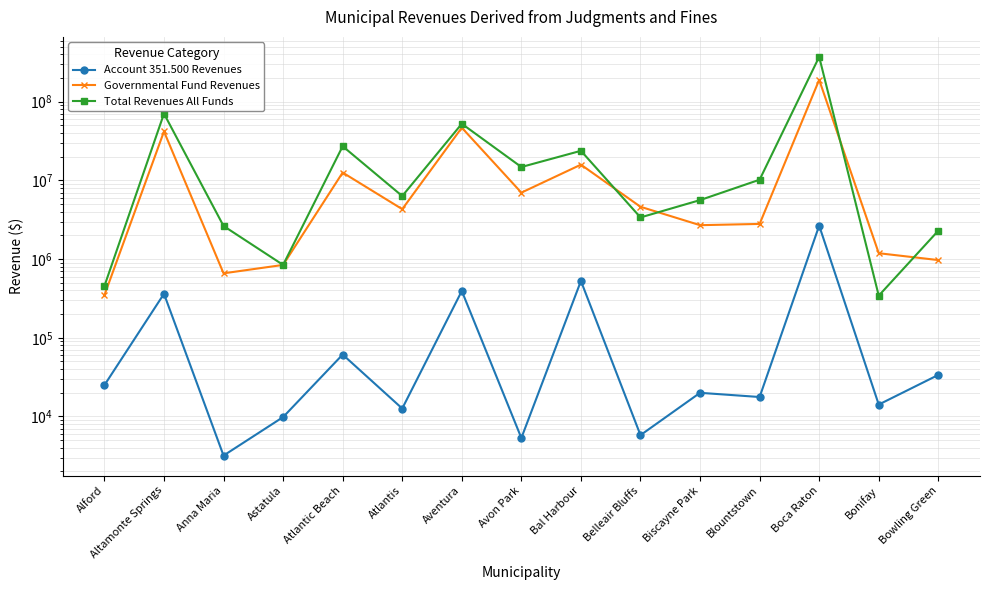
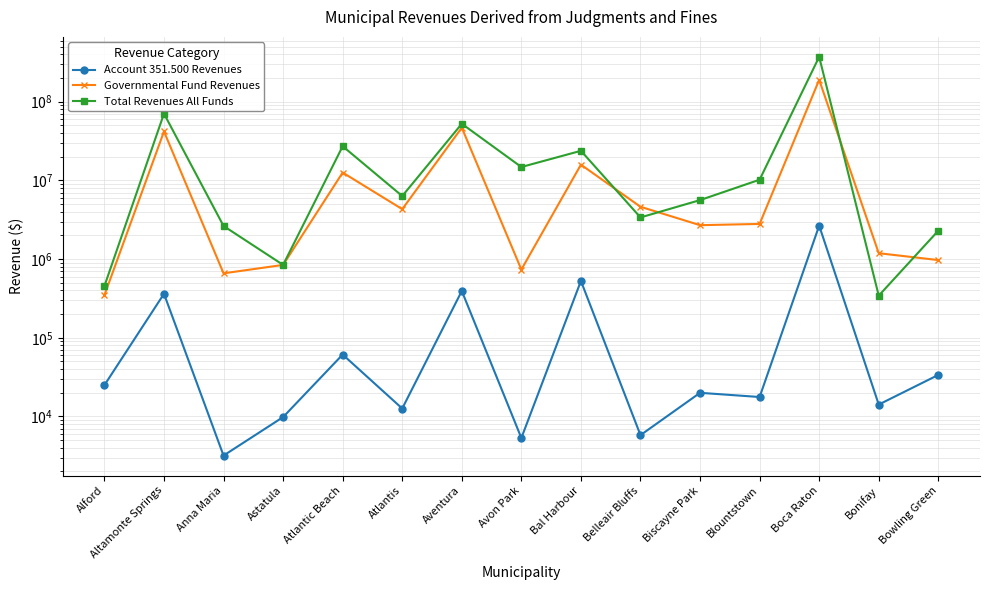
Governmental Fund Revenues, Avon Park: 7000000 -> 700000
